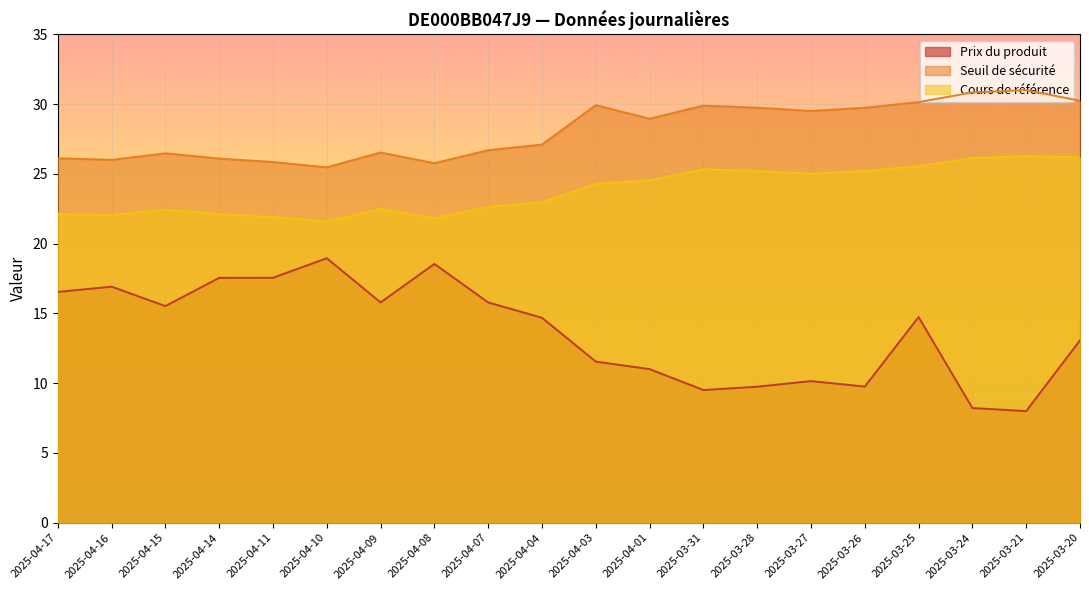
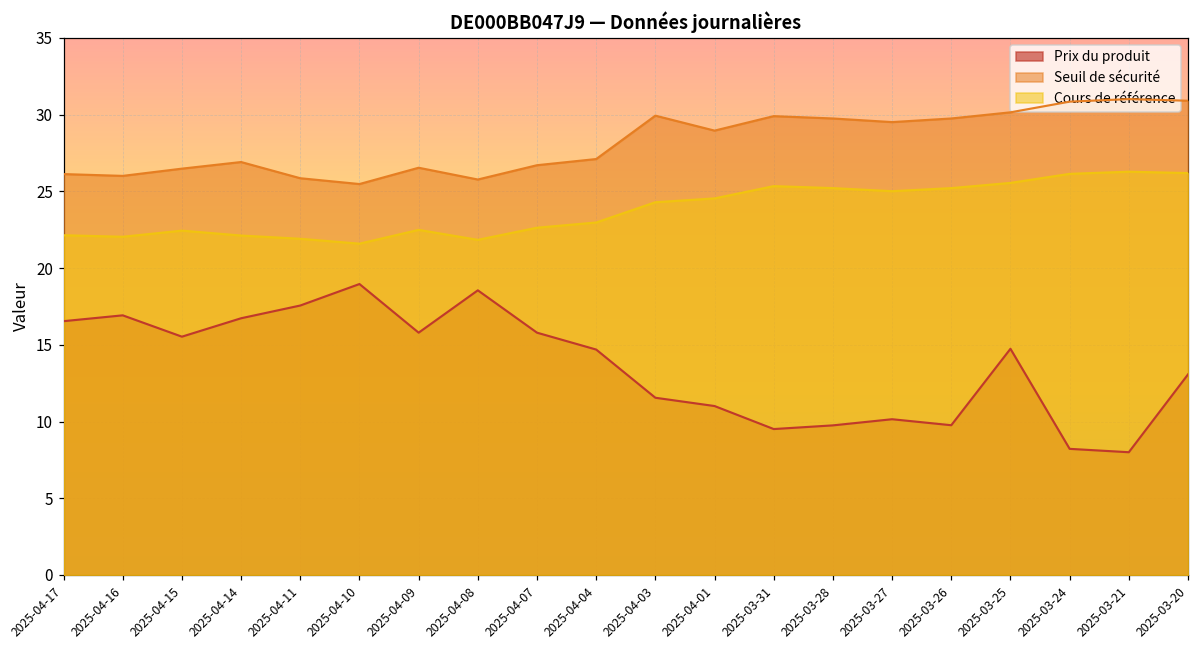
Prix du produit, 2025-04-14: 17.6 -> 16.7
Seuil de sécurité, 2025-04-14: 26.1 -> 26.9
Seuil de sécurité, 2025-03-20: 30.2 -> 30.9
